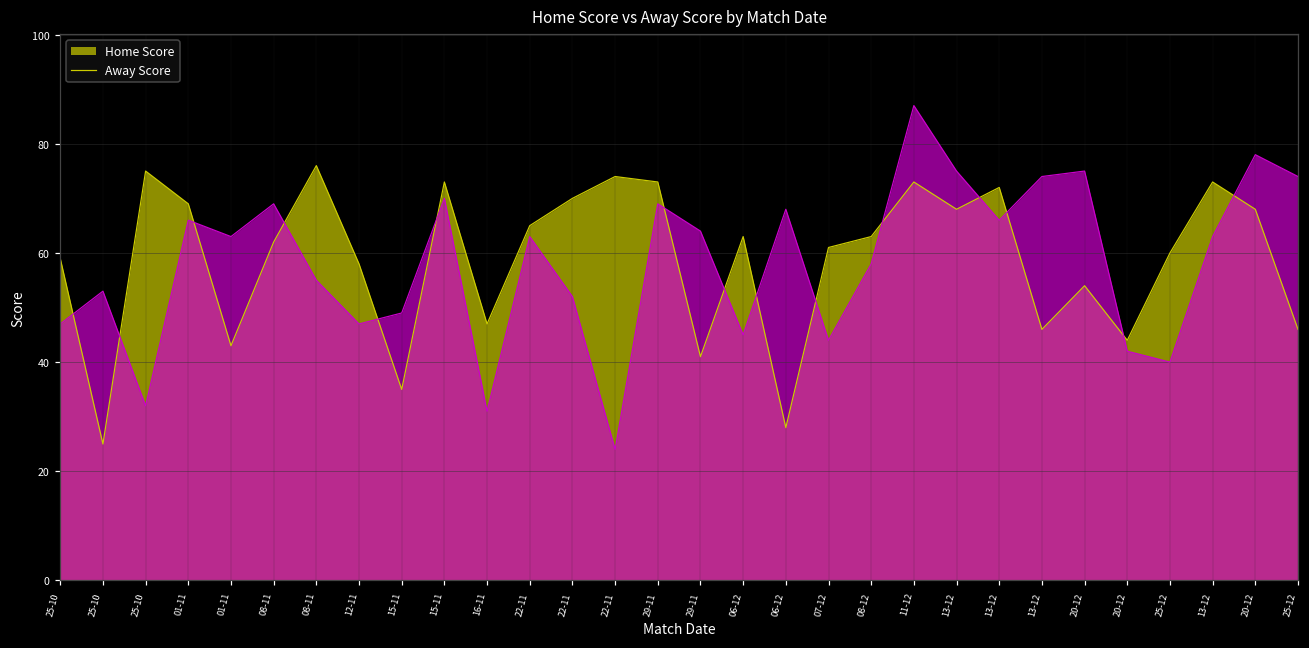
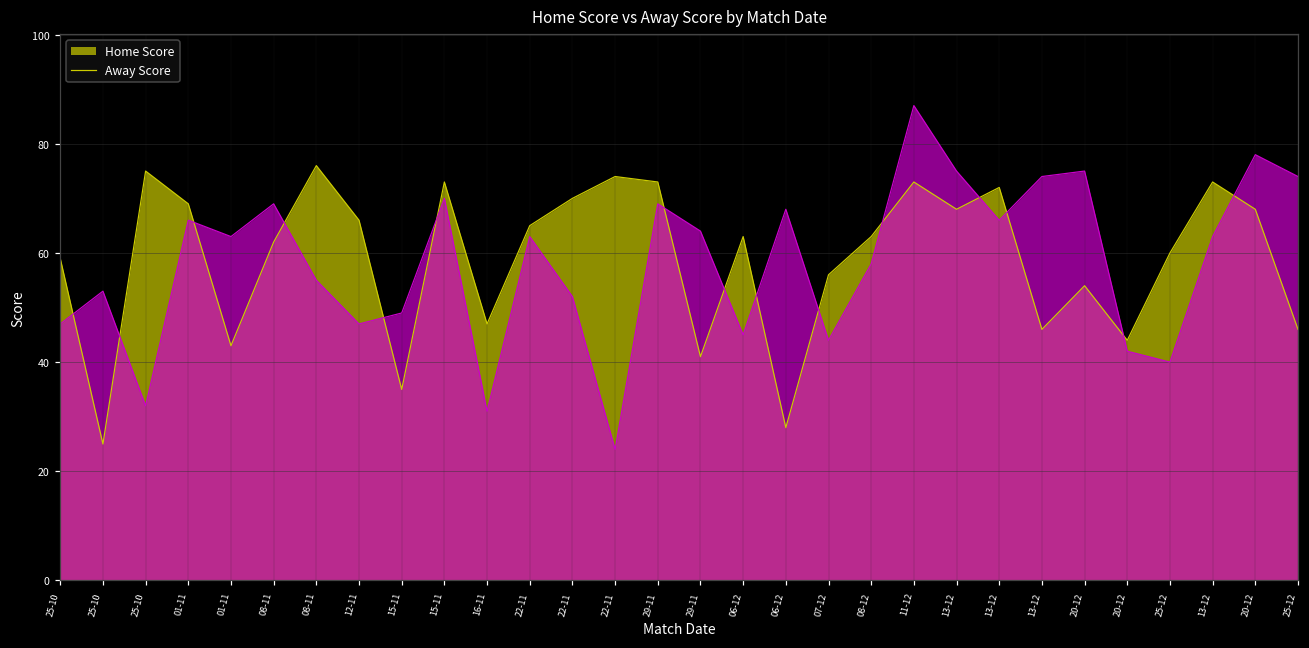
Home Score, 12-11: 58 -> 66
Home Score, 07-12: 61 -> 56
